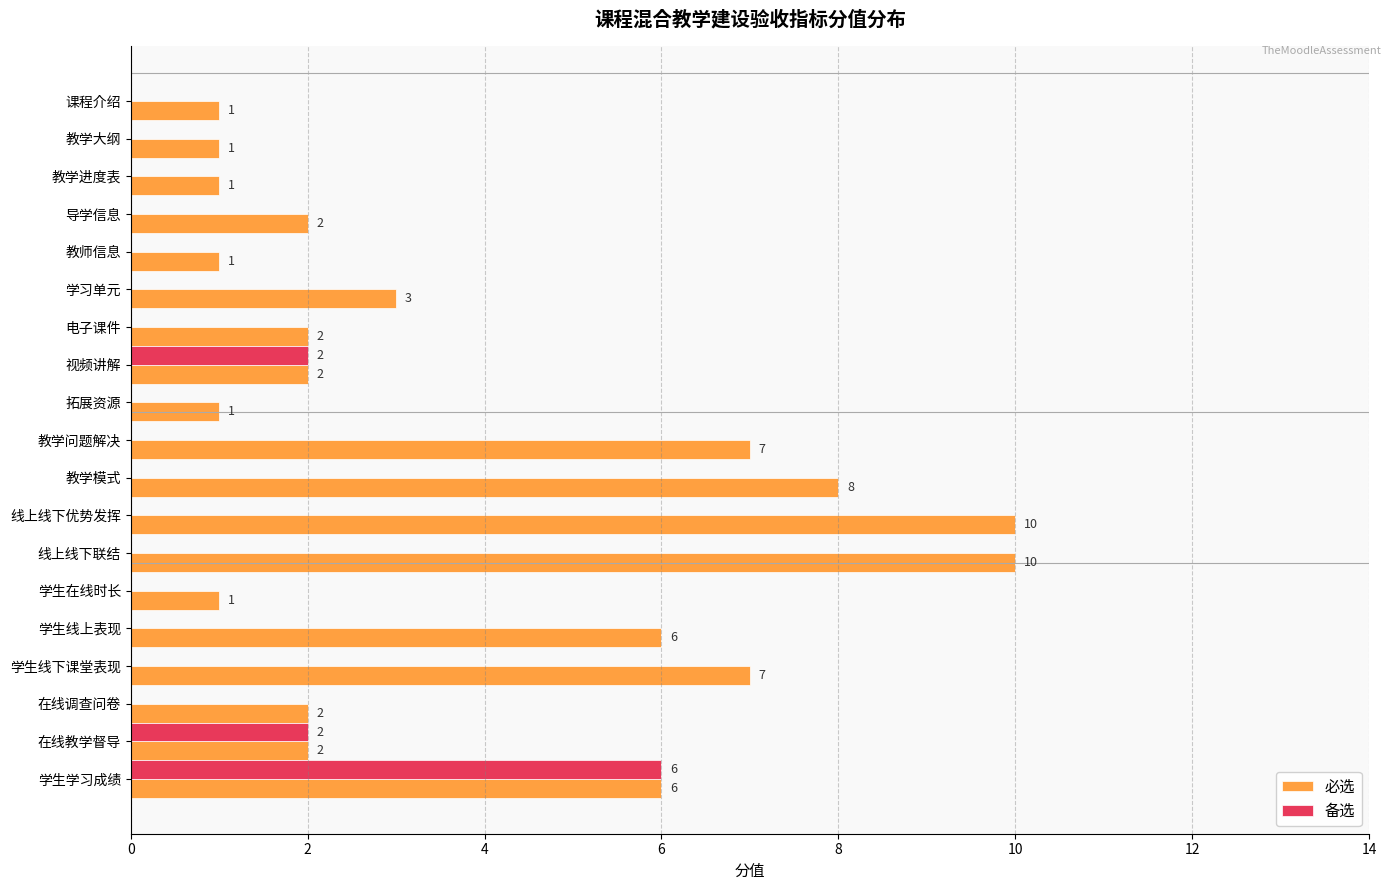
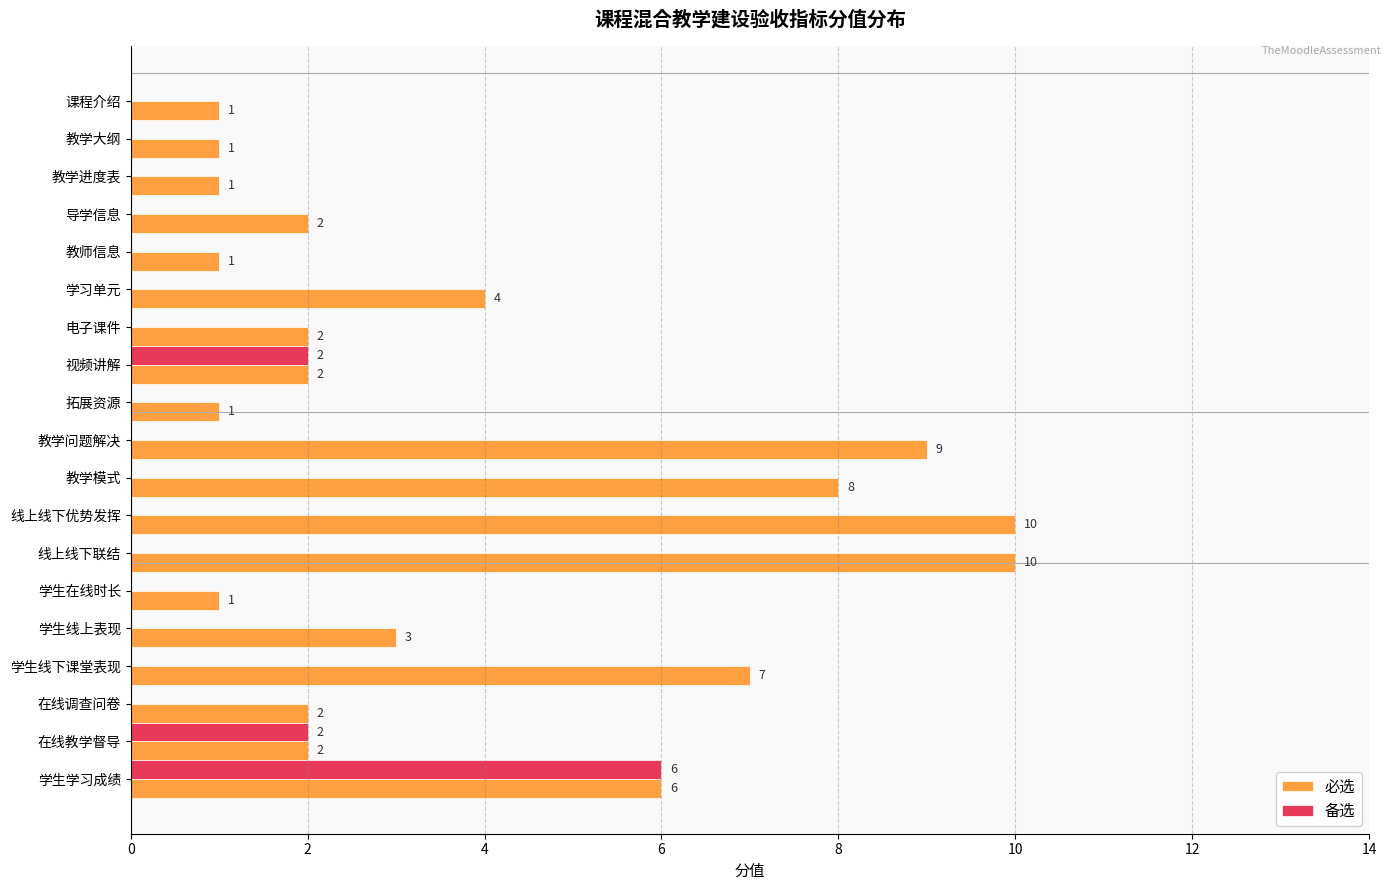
必选, 学习单元: 3 -> 4
必选, 教学问题解决: 7 -> 9
必选, 学生线上表现: 6 -> 3
